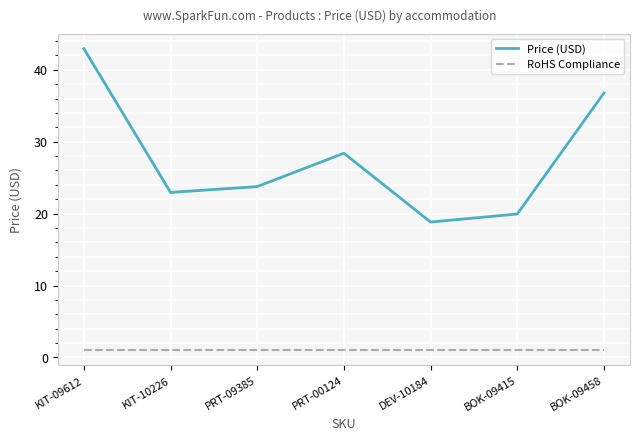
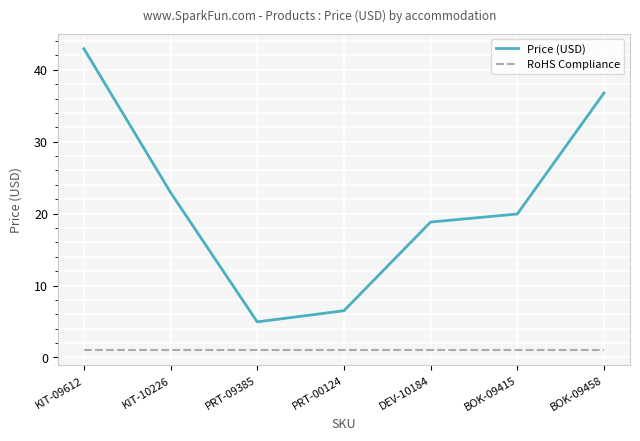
Price (USD), PRT-09385: 24 -> 5
Price (USD), PRT-00124: 28 -> 7
